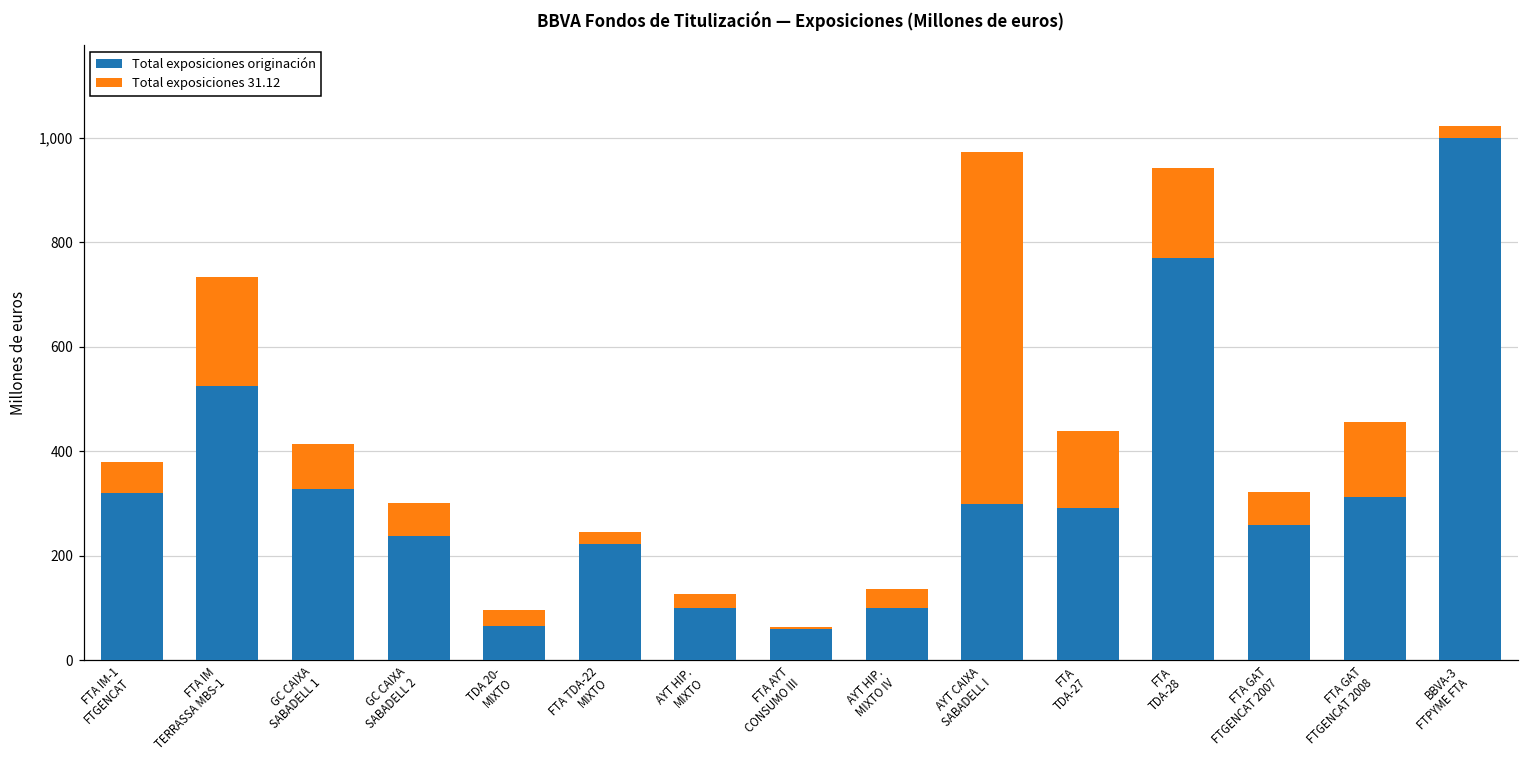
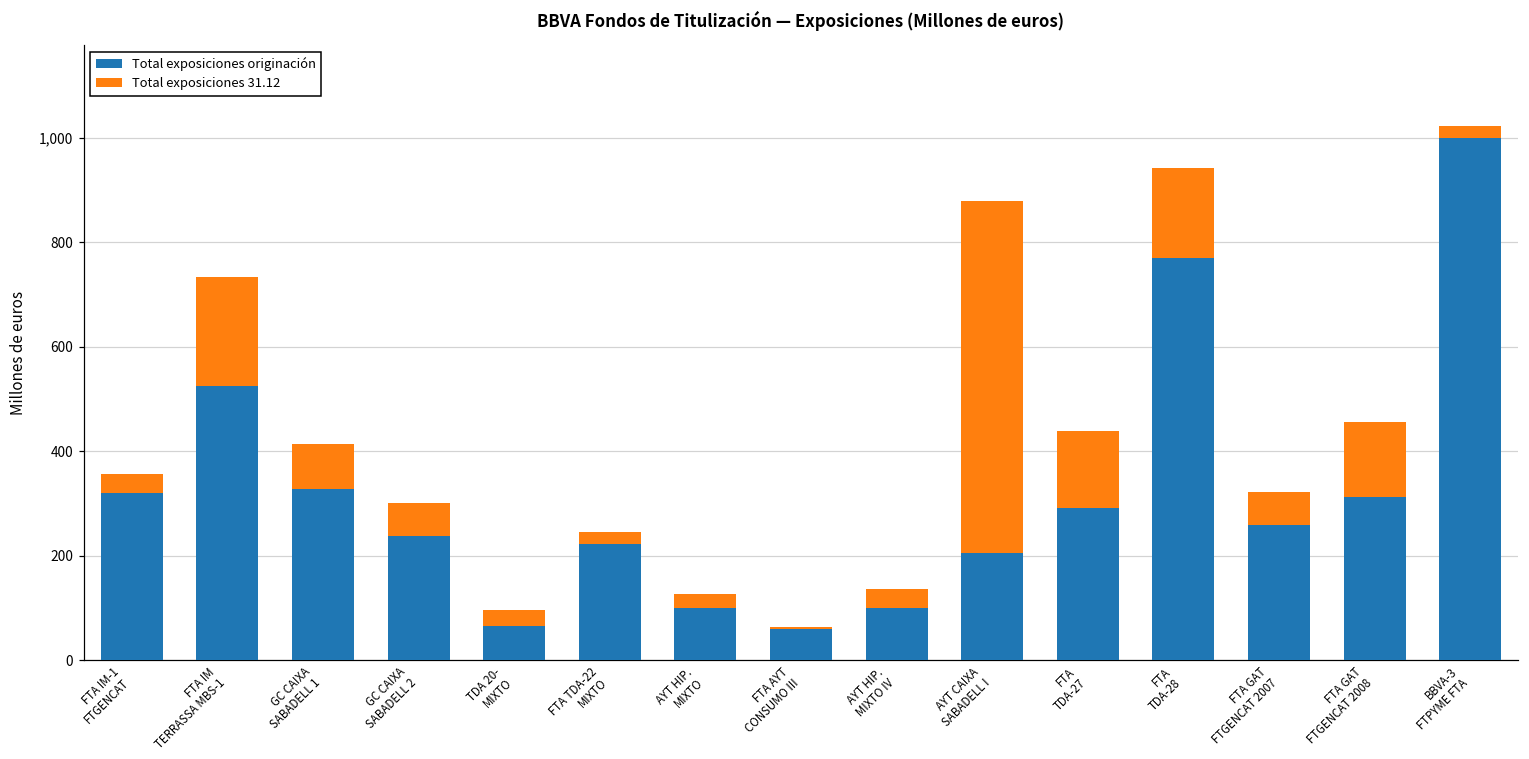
Total exposiciones 31.12, FTA IM-1 FTGENCAT: 60 -> 40
Total exposiciones originación, AYT CAIXA SABADELL I: 300 -> 210
